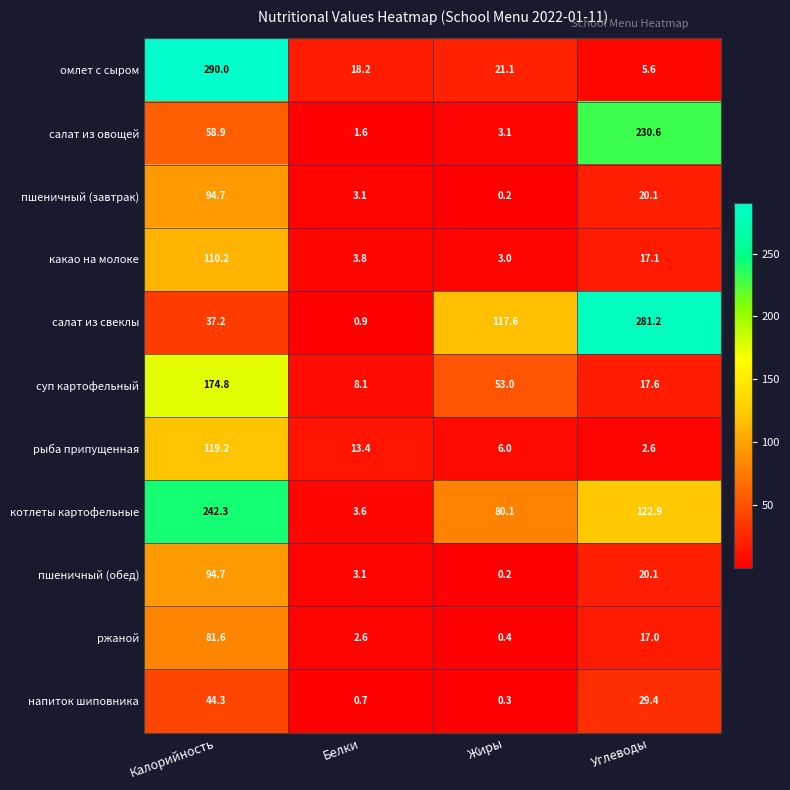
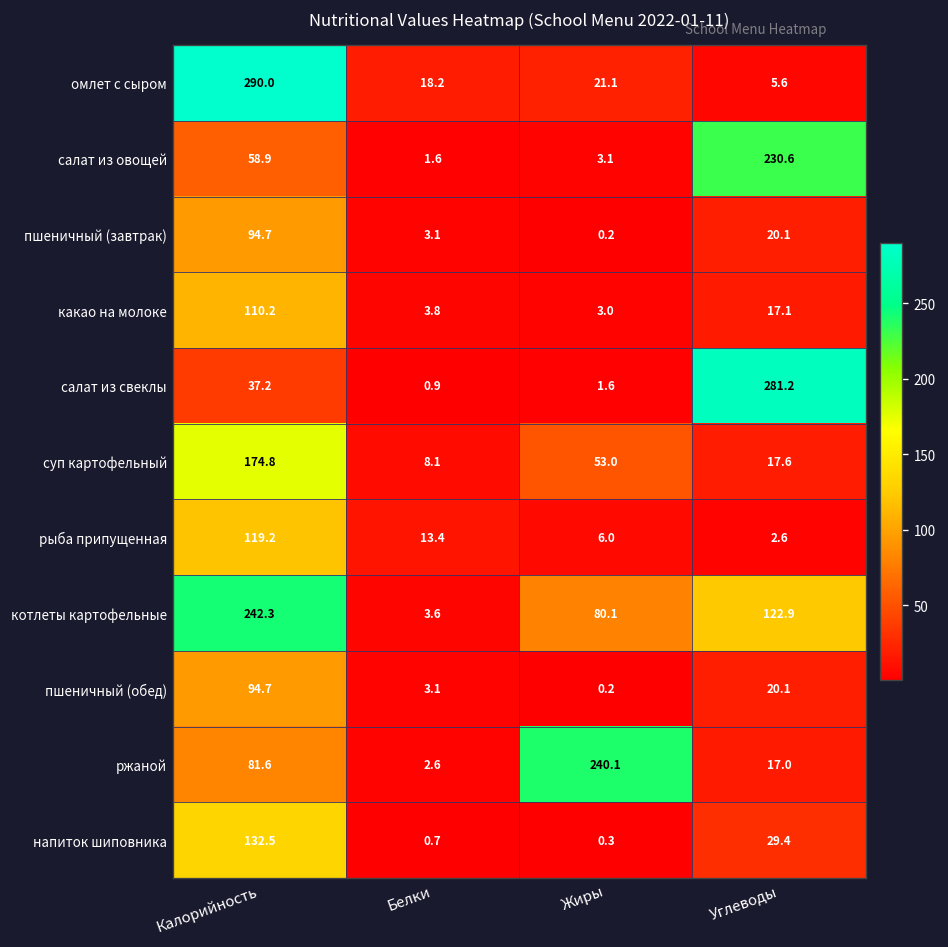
салат из свеклы, Жиры: 117.6 -> 1.6
ржаной, Жиры: 0.4 -> 240.1
напиток шиповника, Калорийность: 44.3 -> 132.5
